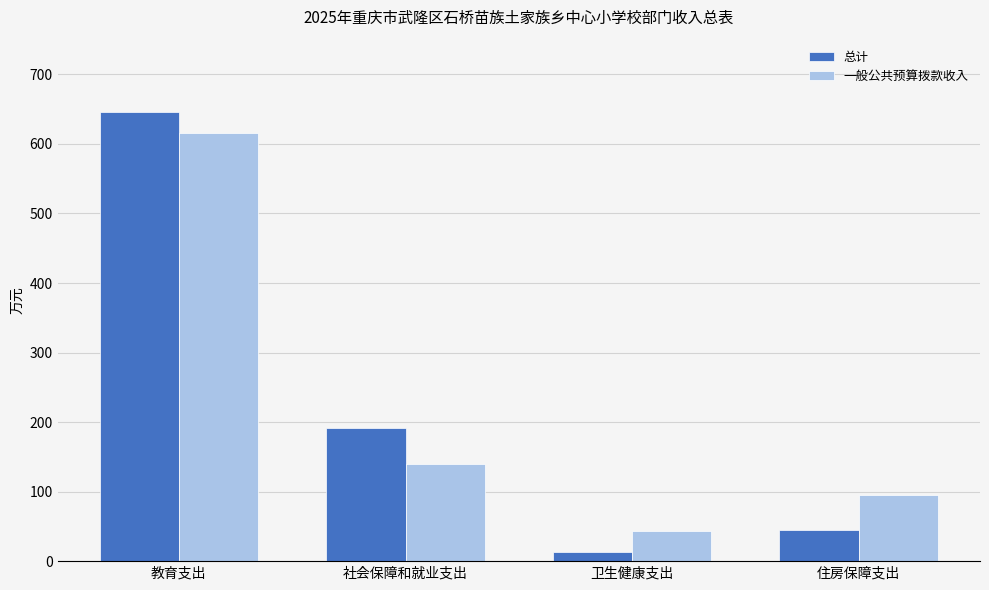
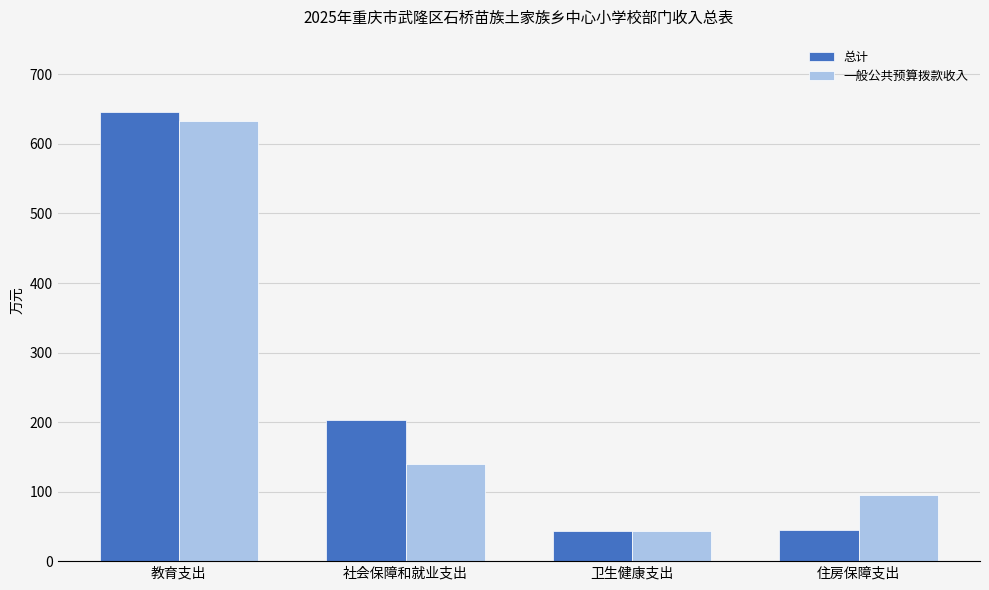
一般公共预算拨款收入, 教育支出: 620 -> 630
总计, 社会保障和就业支出: 190 -> 200
总计, 卫生健康支出: 10 -> 40
